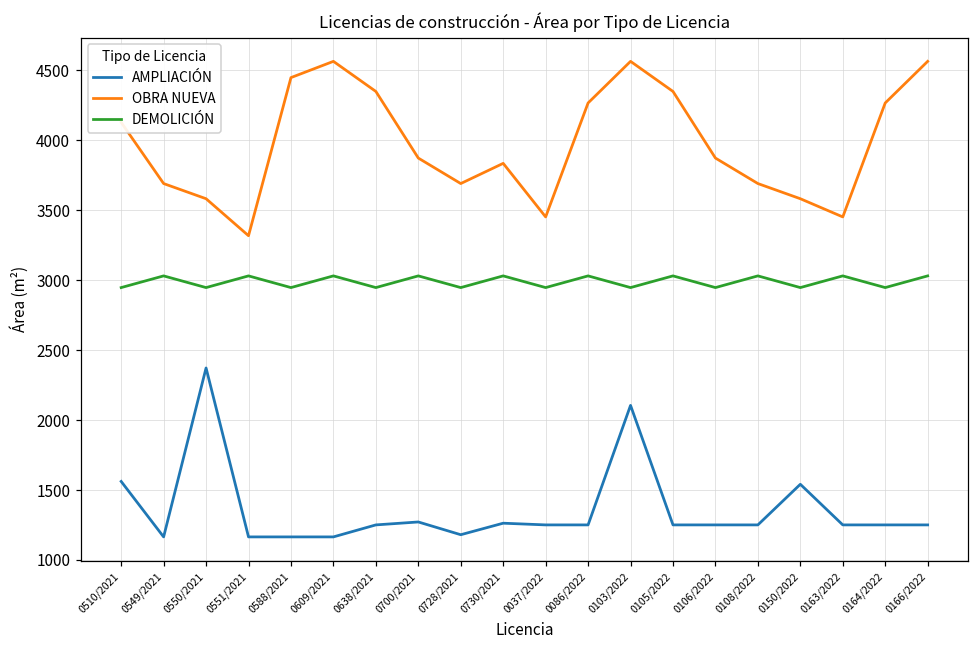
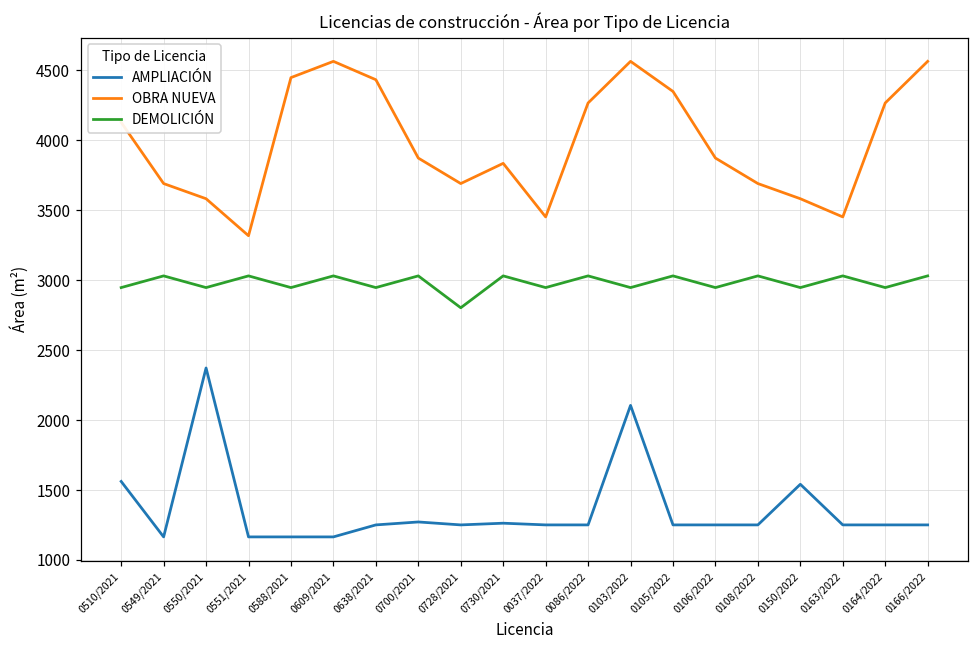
OBRA NUEVA, 0638/2021: 4350 -> 4430
AMPLIACIÓN, 0728/2021: 1180 -> 1250
DEMOLICIÓN, 0728/2021: 2950 -> 2800
